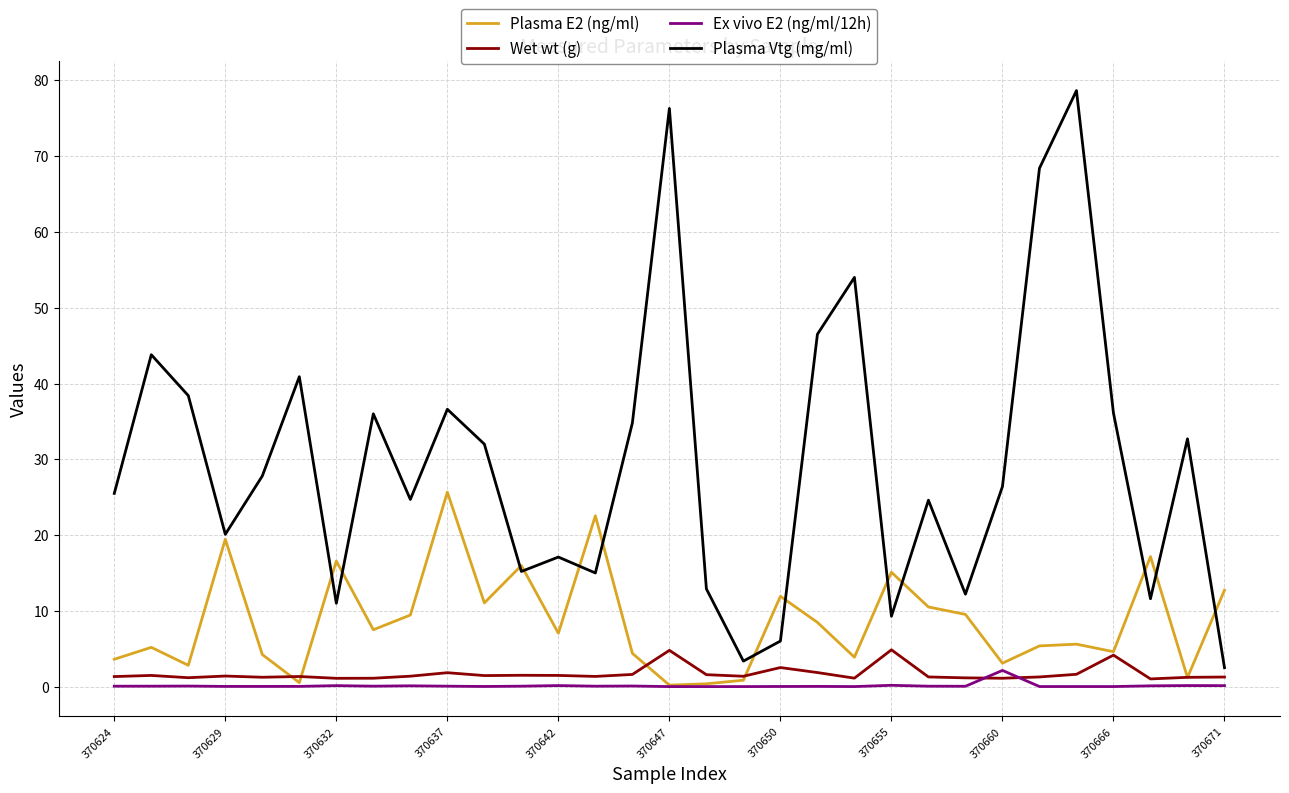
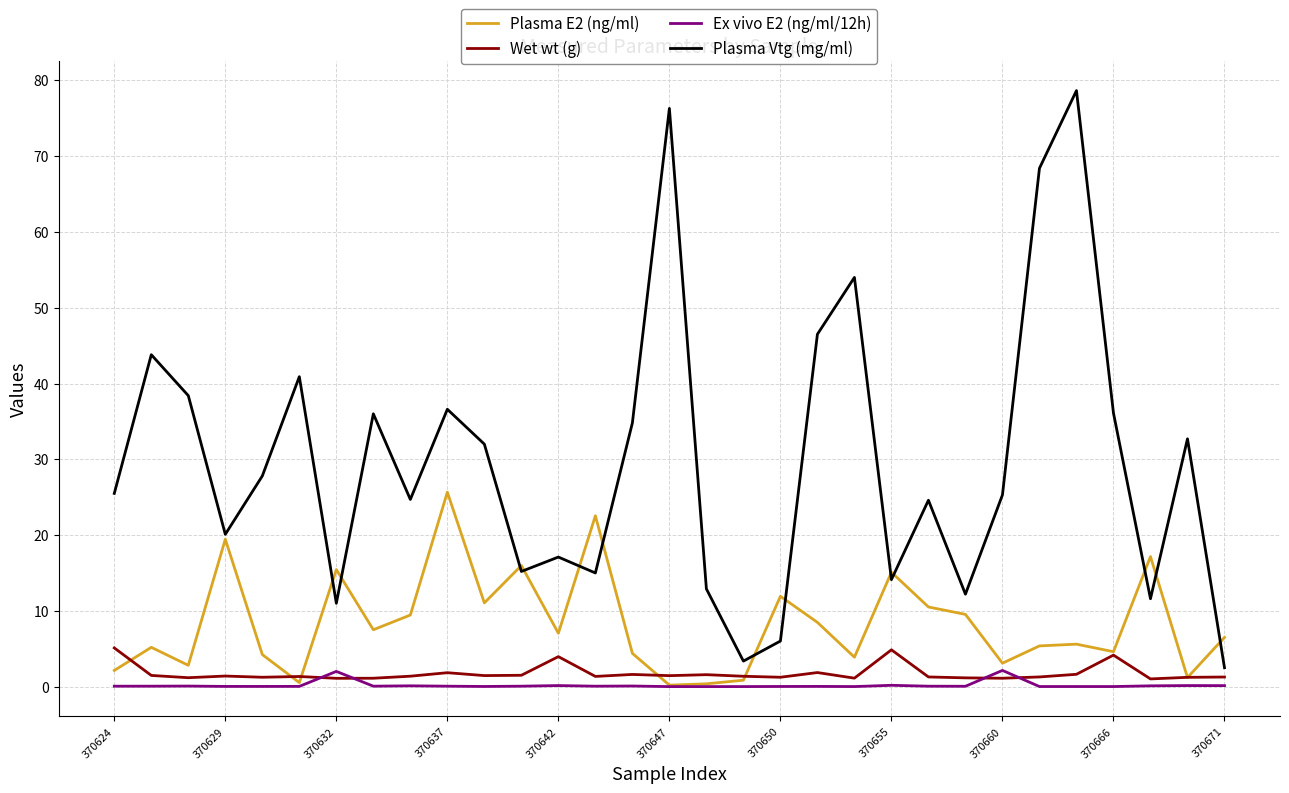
Plasma E2 (ng/ml), 370624: 4 -> 2
Wet wt (g), 370624: 1 -> 5
Plasma E2 (ng/ml), 370632: 17 -> 15
Ex vivo E2 (ng/ml/12h), 370632: 0 -> 2
Wet wt (g), 370642: 1 -> 4
Wet wt (g), 370647: 5 -> 1
Wet wt (g), 370650: 3 -> 1
Plasma Vtg (mg/ml), 370655: 9 -> 14
Plasma Vtg (mg/ml), 370660: 26 -> 25
Plasma E2 (ng/ml), 370671: 13 -> 7
